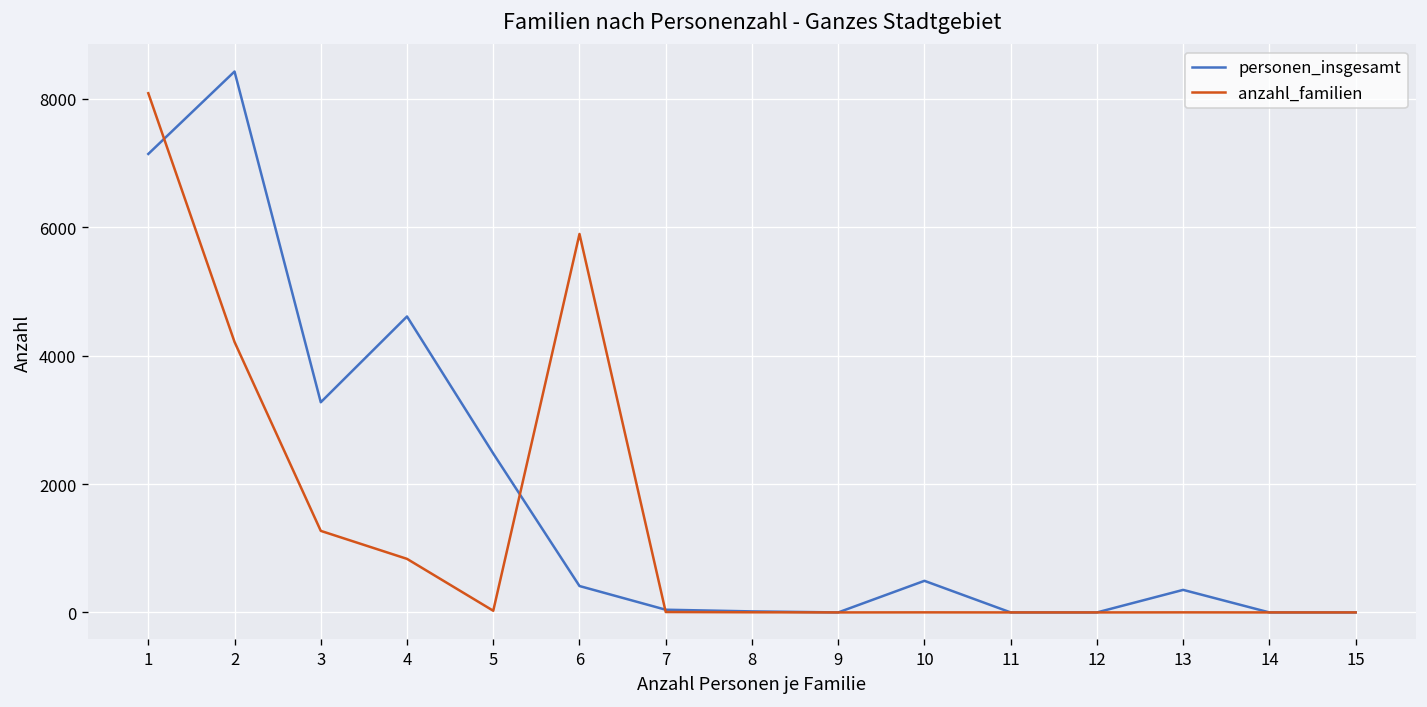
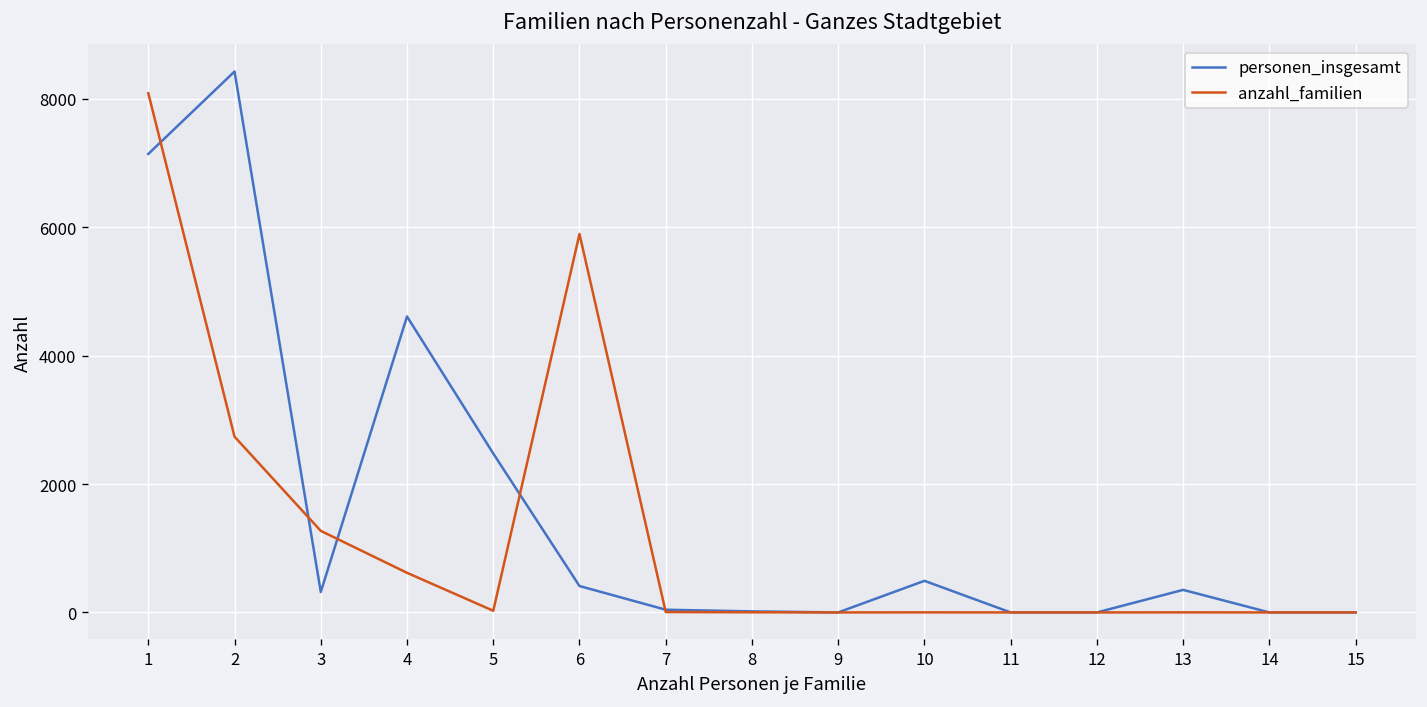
anzahl_familien, 2: 4200 -> 2700
personen_insgesamt, 3: 3300 -> 300
anzahl_familien, 4: 800 -> 600
